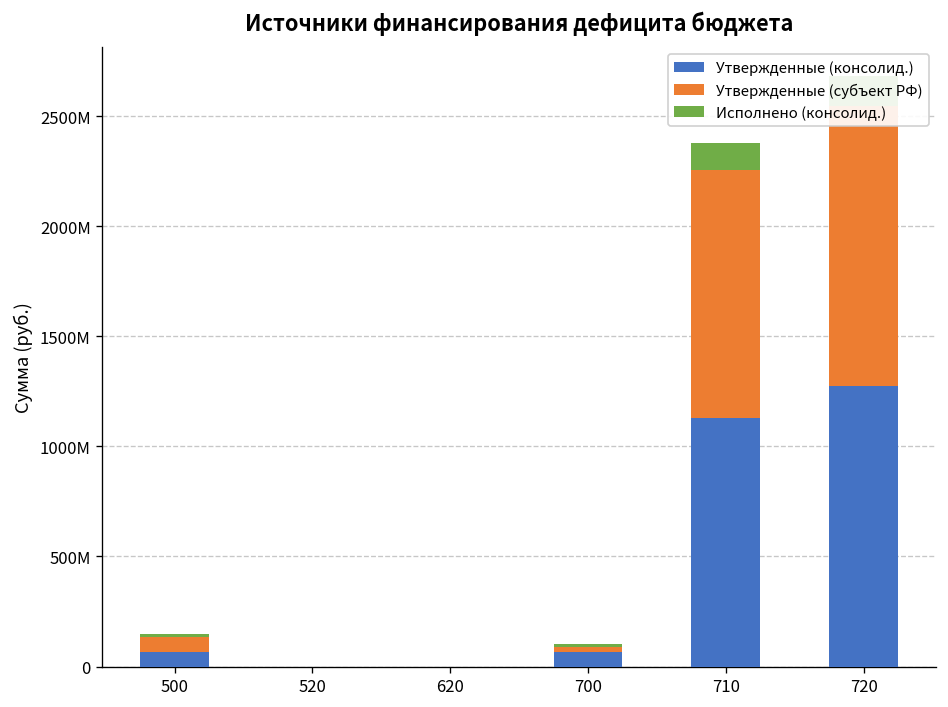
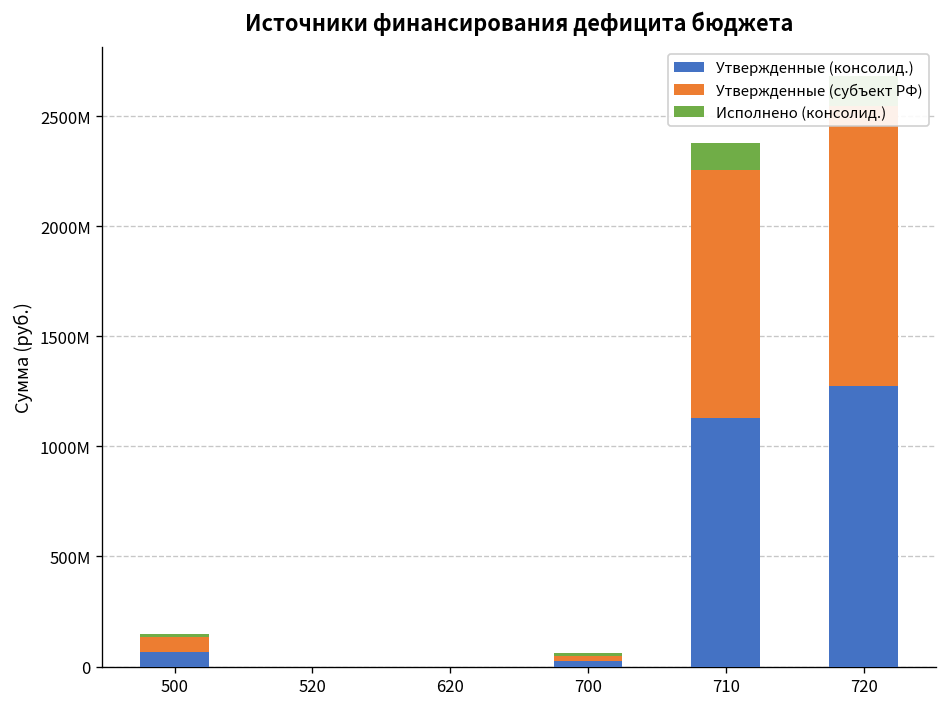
Утвержденные (консолид.), 700: 70000000 -> 20000000
